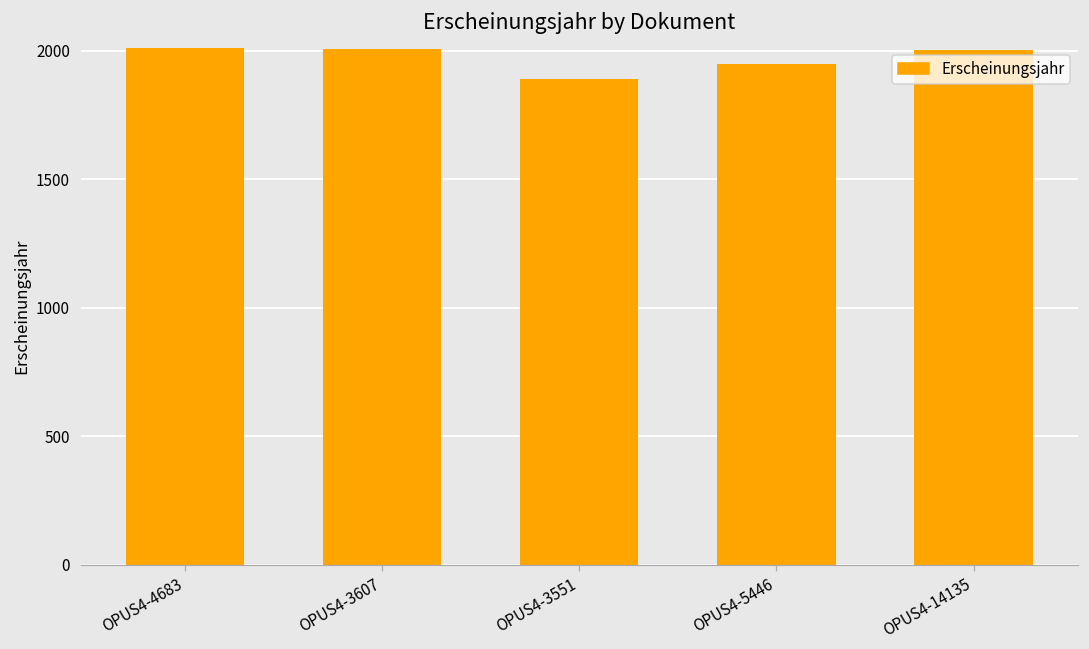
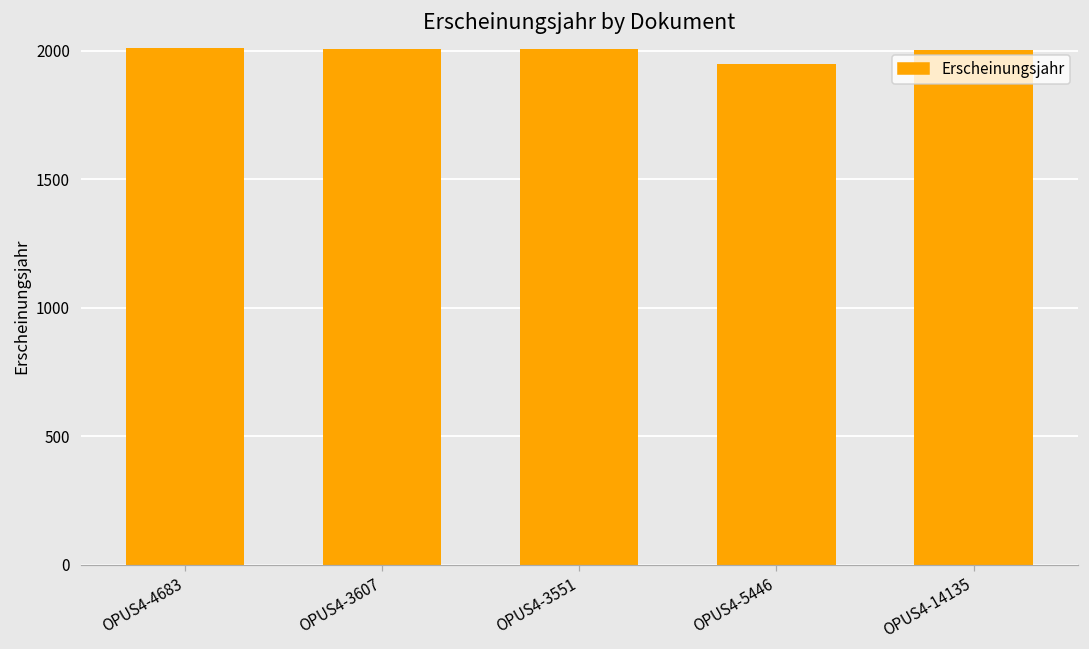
OPUS4-3551: 1890 -> 2010
